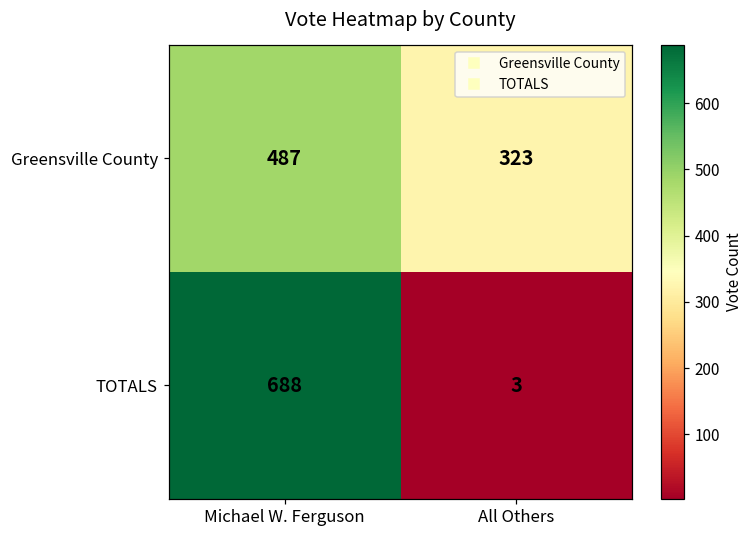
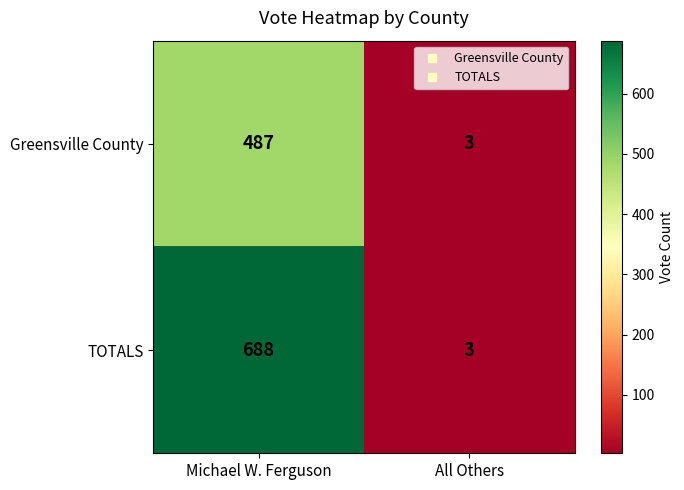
Greensville County, All Others: 323 -> 3
